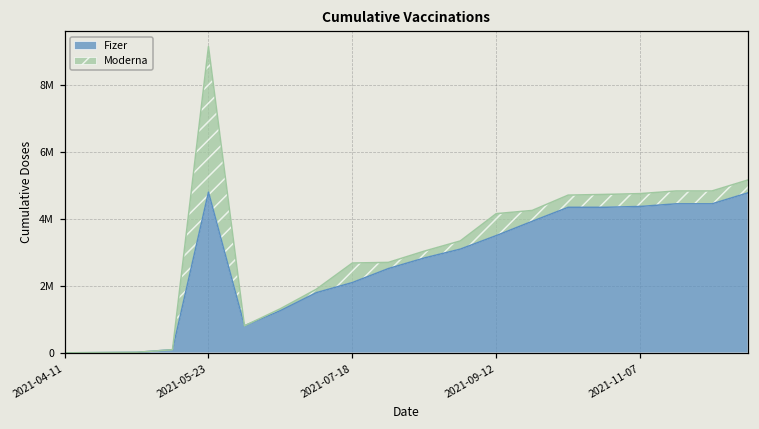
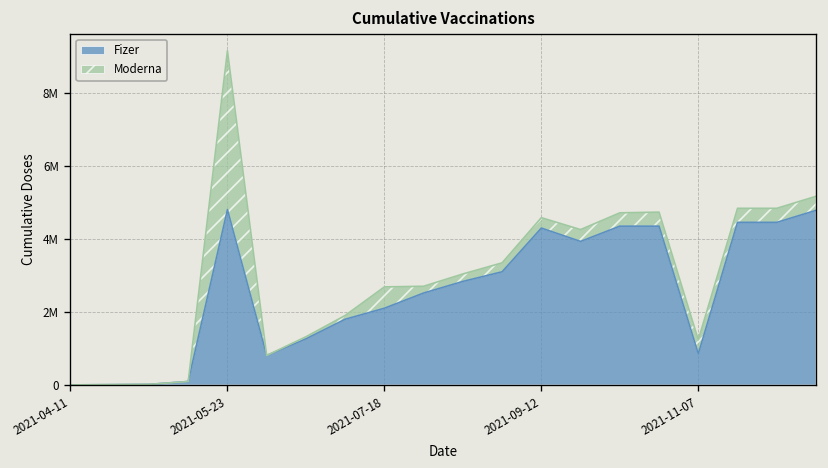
Fizer, 2021-09-12: 3500000 -> 4300000
Moderna, 2021-09-12: 700000 -> 300000
Fizer, 2021-11-07: 4400000 -> 900000
